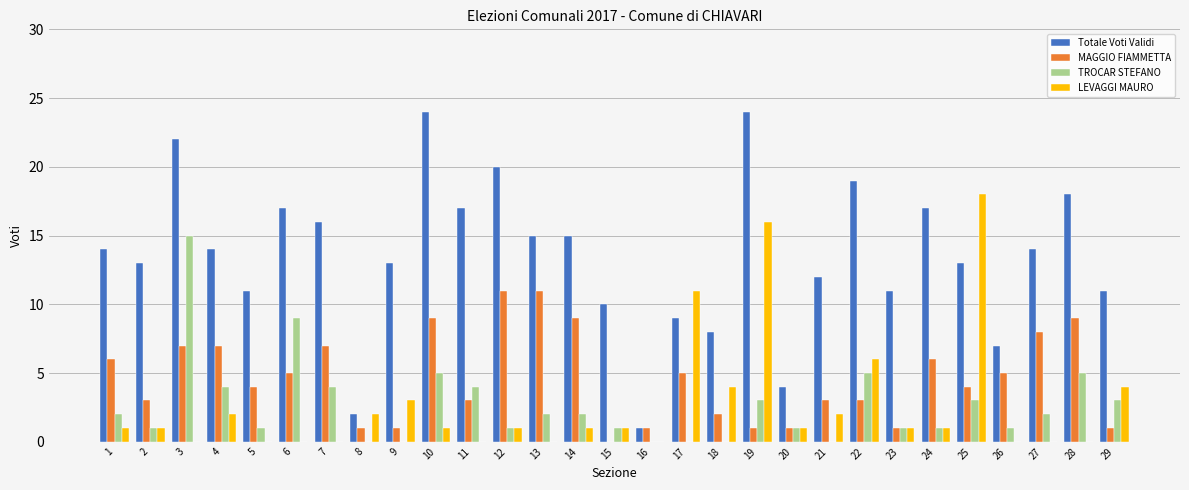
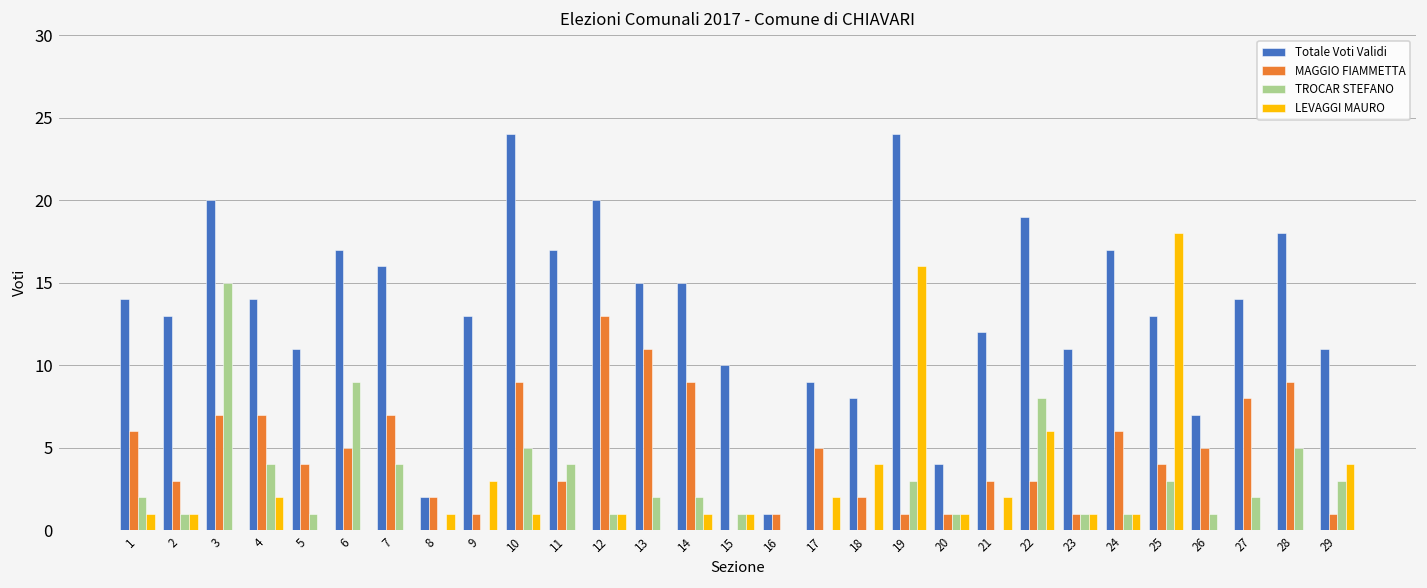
Totale Voti Validi, 3: 22 -> 20
MAGGIO FIAMMETTA, 8: 1 -> 2
LEVAGGI MAURO, 8: 2 -> 1
MAGGIO FIAMMETTA, 12: 11 -> 13
LEVAGGI MAURO, 17: 11 -> 2
TROCAR STEFANO, 22: 5 -> 8
